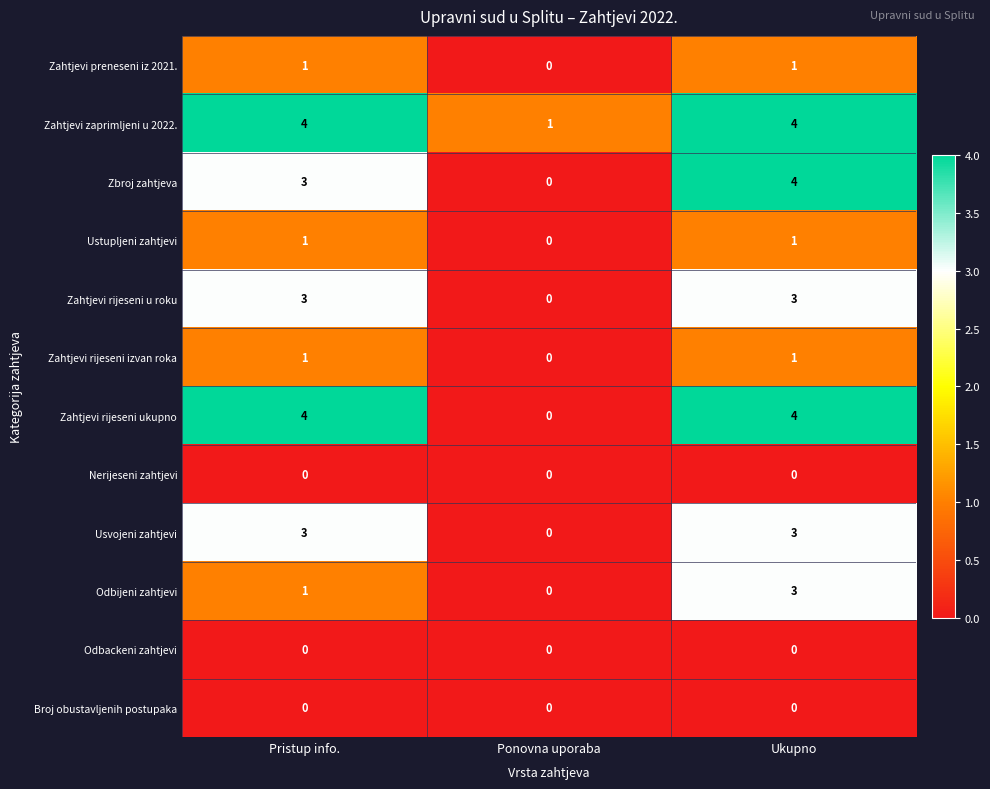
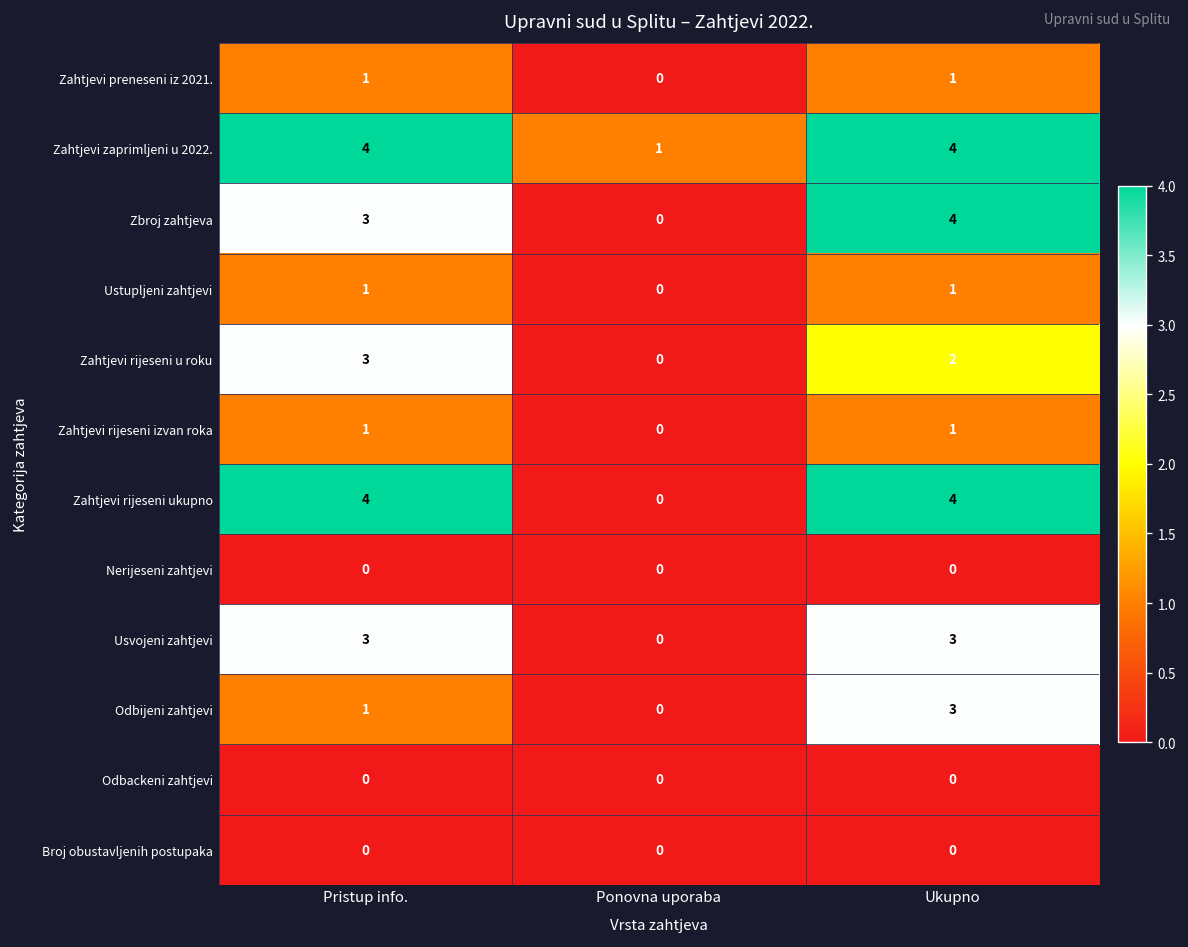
Zahtjevi rijeseni u roku, Ukupno: 3 -> 2
